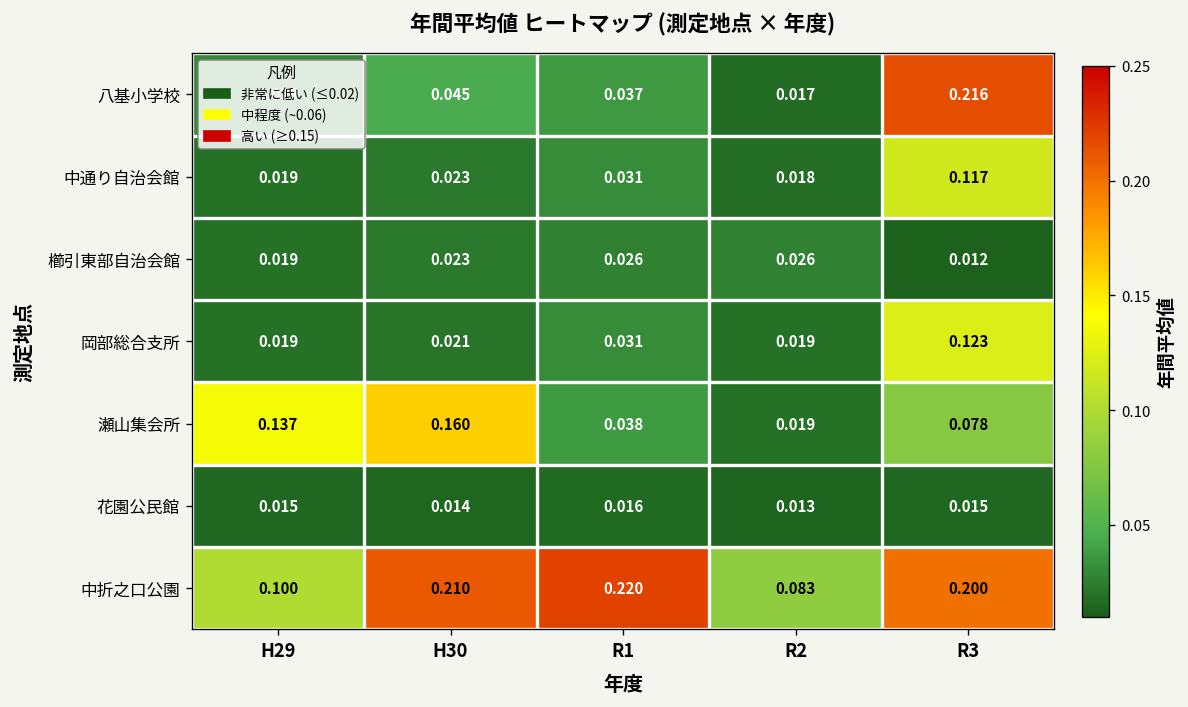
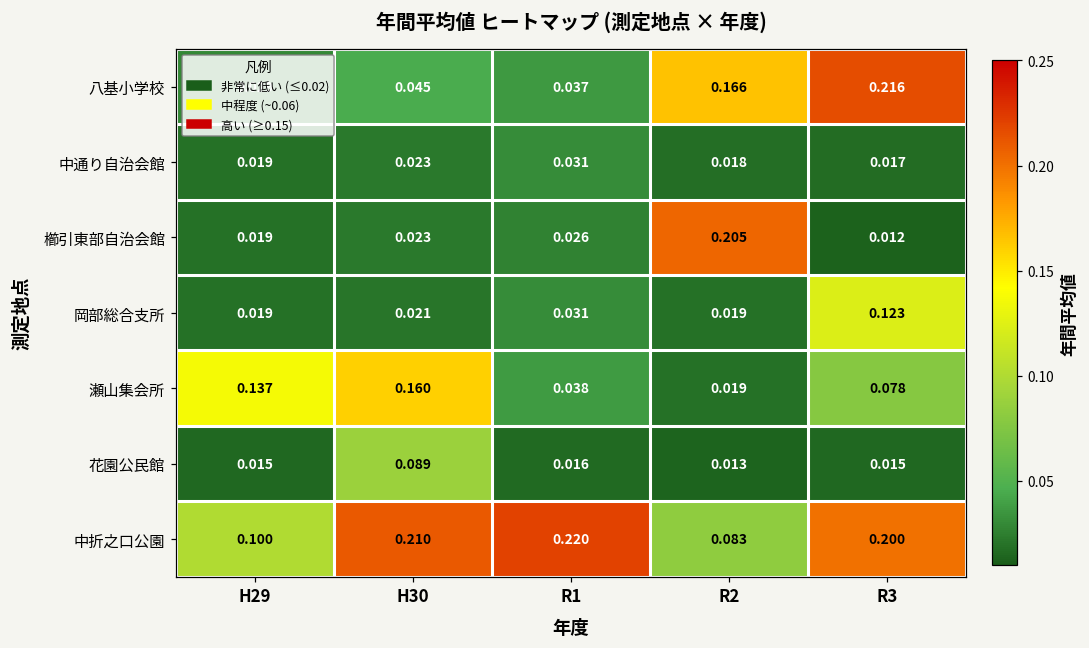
八基小学校, R2: 0.017 -> 0.166
中通り自治会館, R3: 0.117 -> 0.017
櫛引東部自治会館, R2: 0.026 -> 0.205
花園公民館, H30: 0.014 -> 0.089
